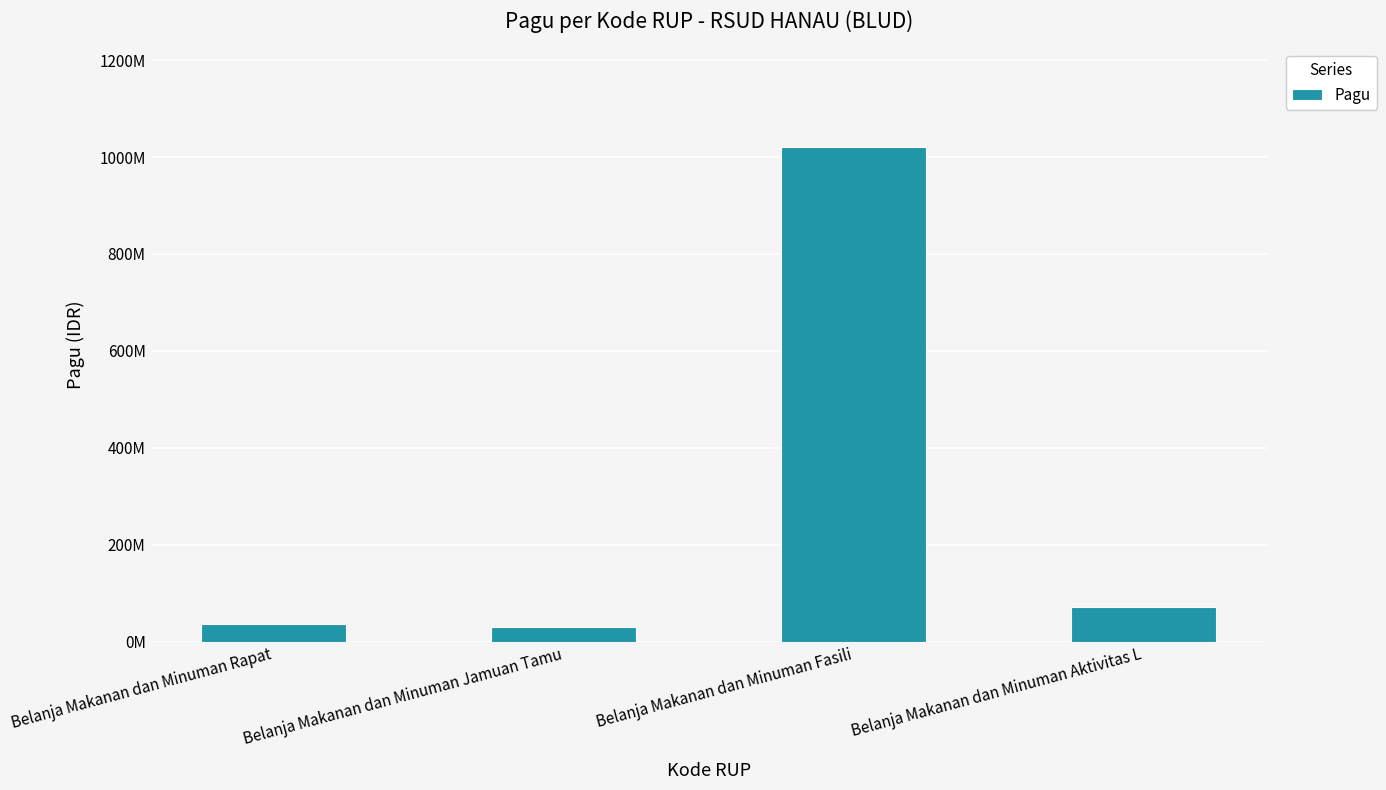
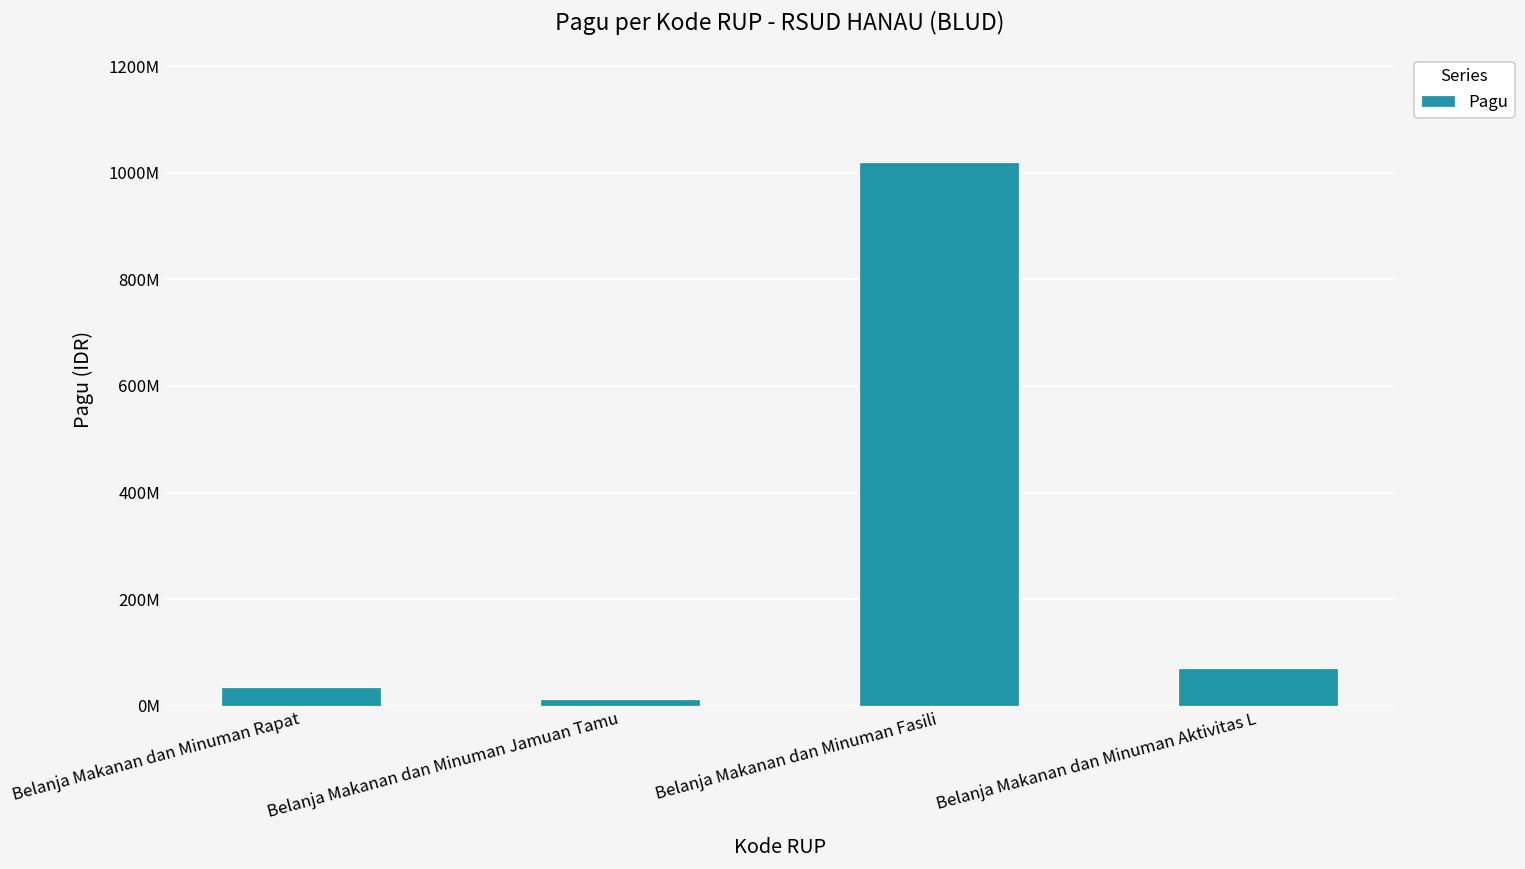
Belanja Makanan dan Minuman Jamuan Tamu: 30000000 -> 10000000
